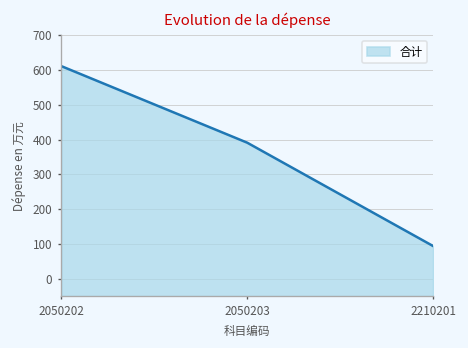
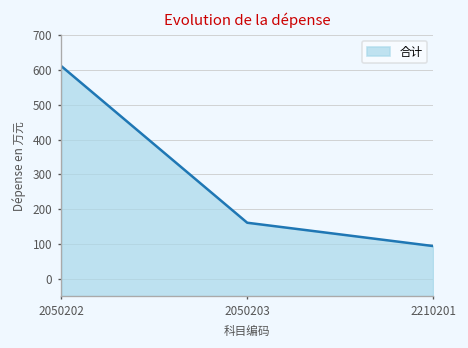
2050203: 390 -> 160
